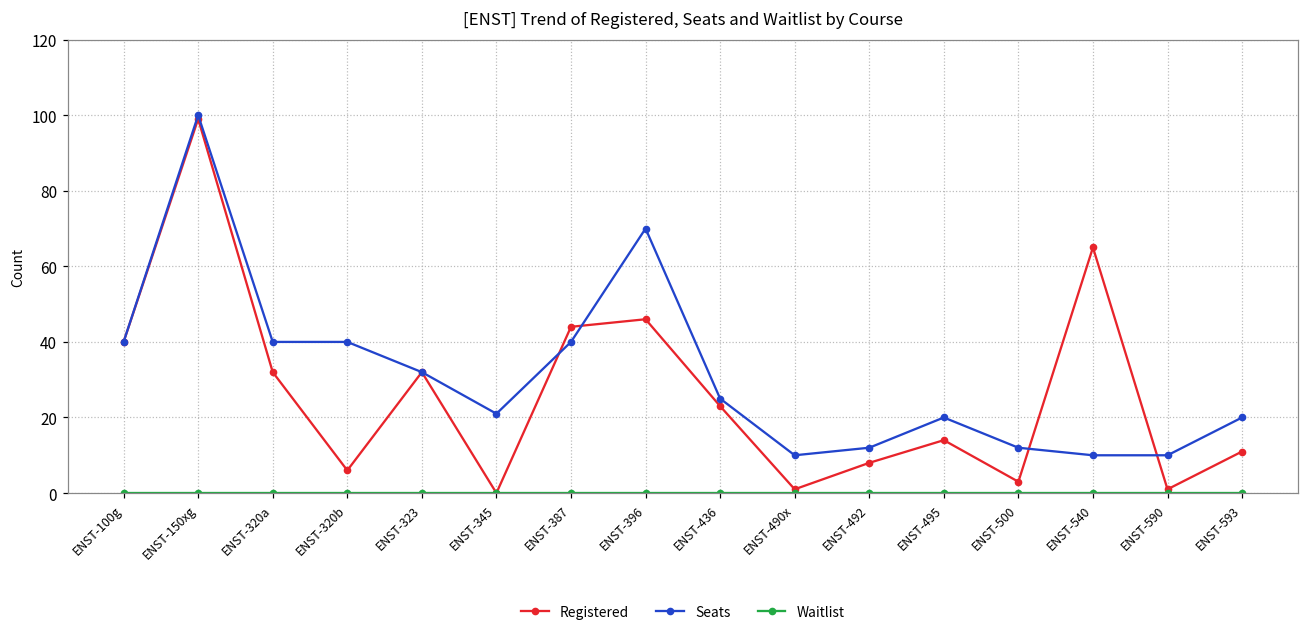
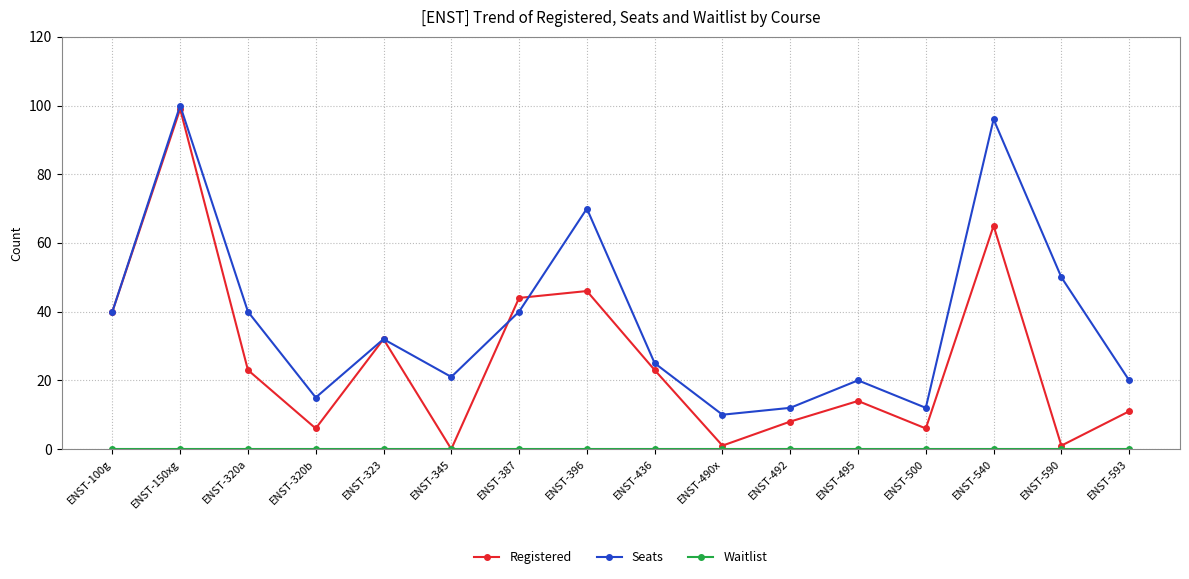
Registered, ENST-320a: 32 -> 23
Seats, ENST-320b: 40 -> 15
Registered, ENST-500: 3 -> 6
Seats, ENST-540: 10 -> 96
Seats, ENST-590: 10 -> 50
